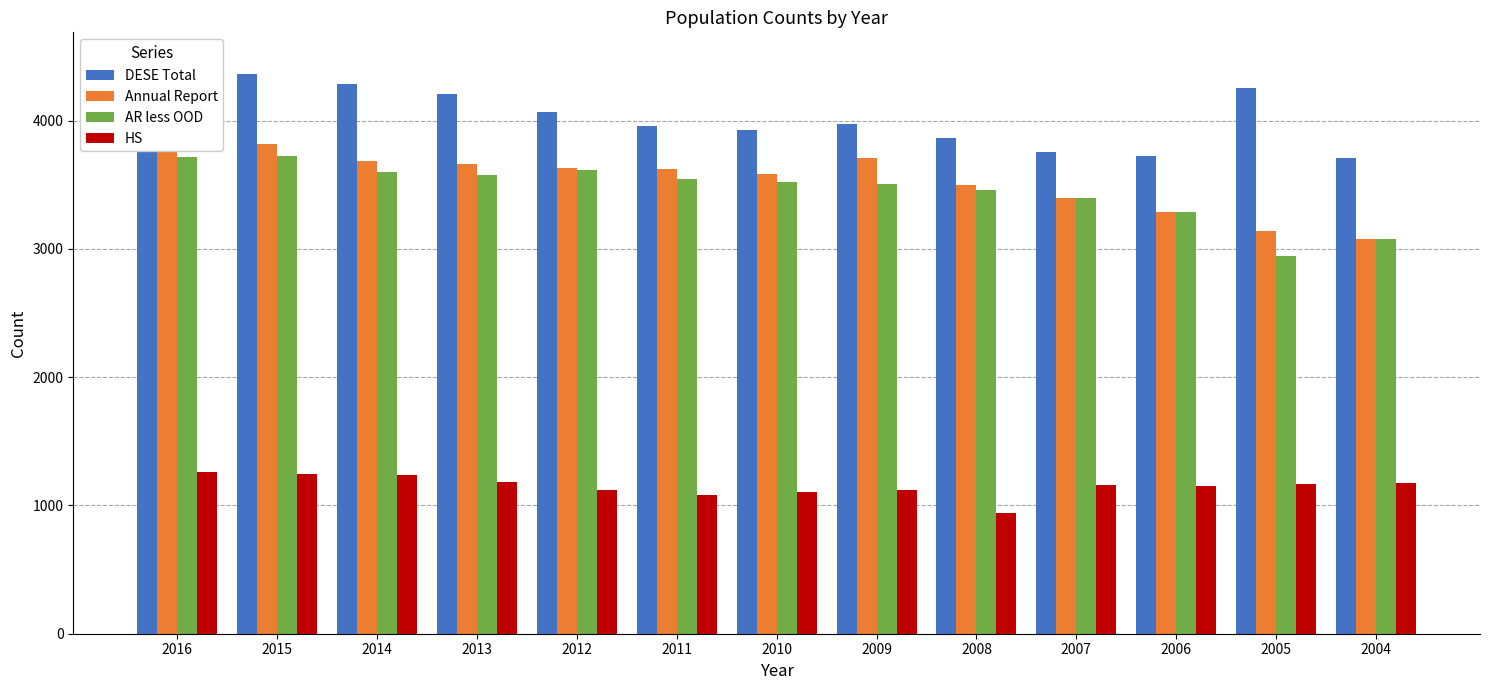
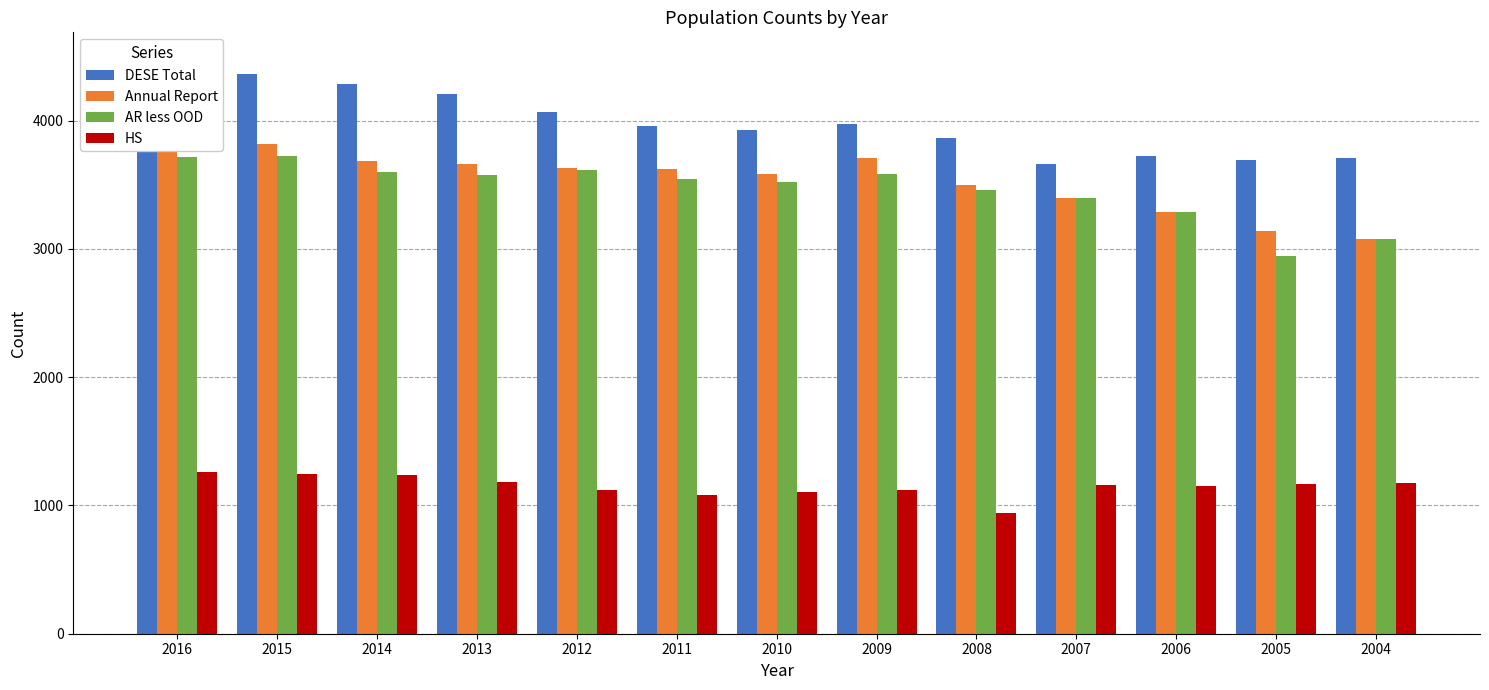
AR less OOD, 2009: 3500 -> 3580
DESE Total, 2007: 3760 -> 3660
DESE Total, 2005: 4260 -> 3690
